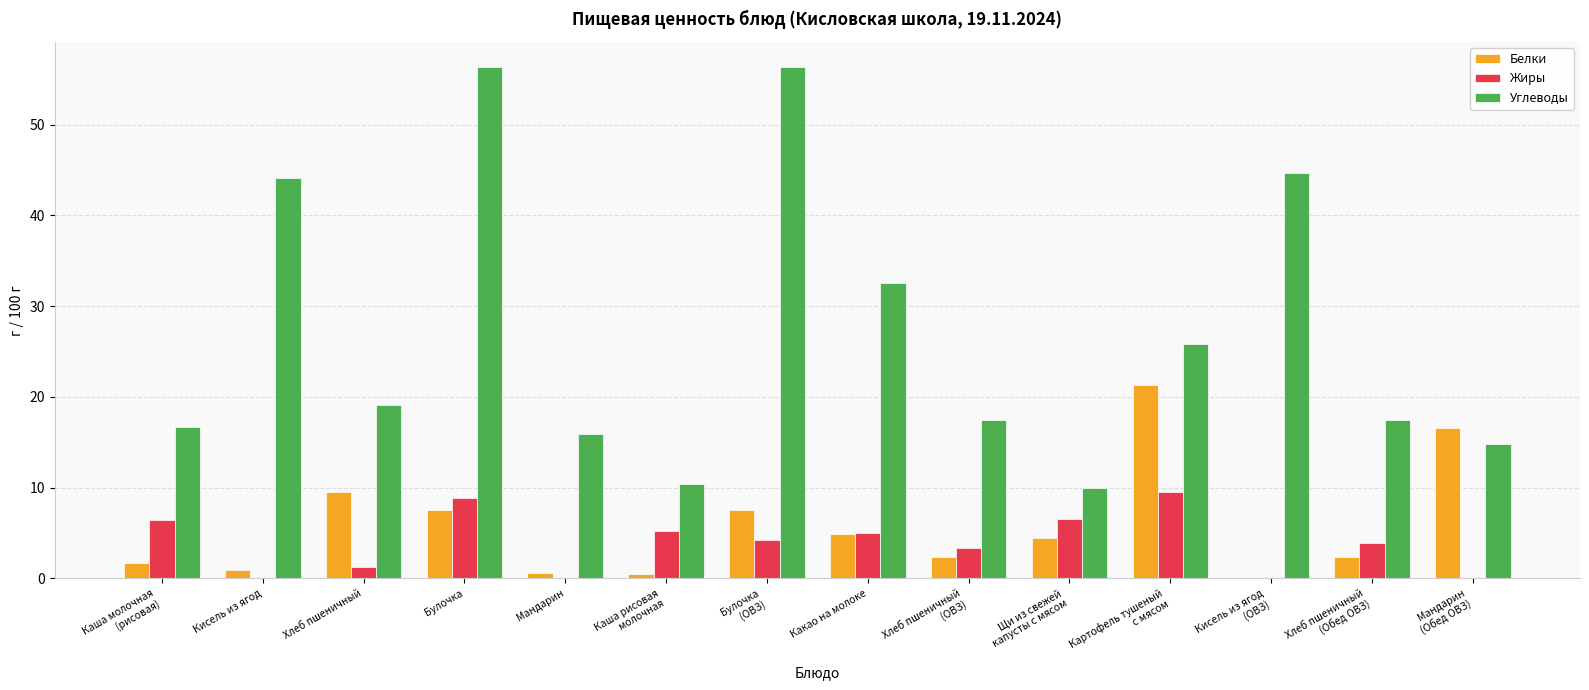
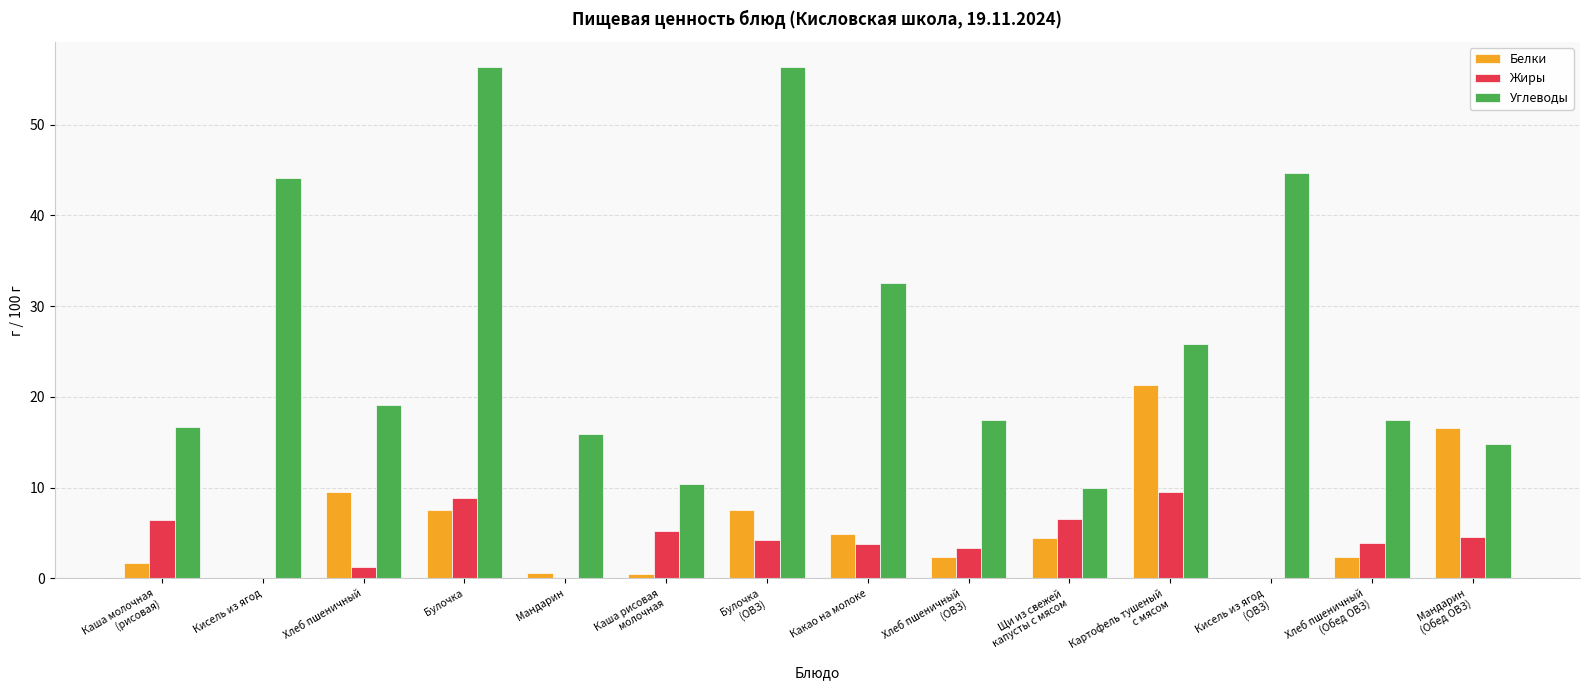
Белки, Кисель из ягод: 1 -> 0
Жиры, Какао на молоке: 5 -> 4
Жиры, Мандарин (Обед ОВЗ): 0 -> 5
